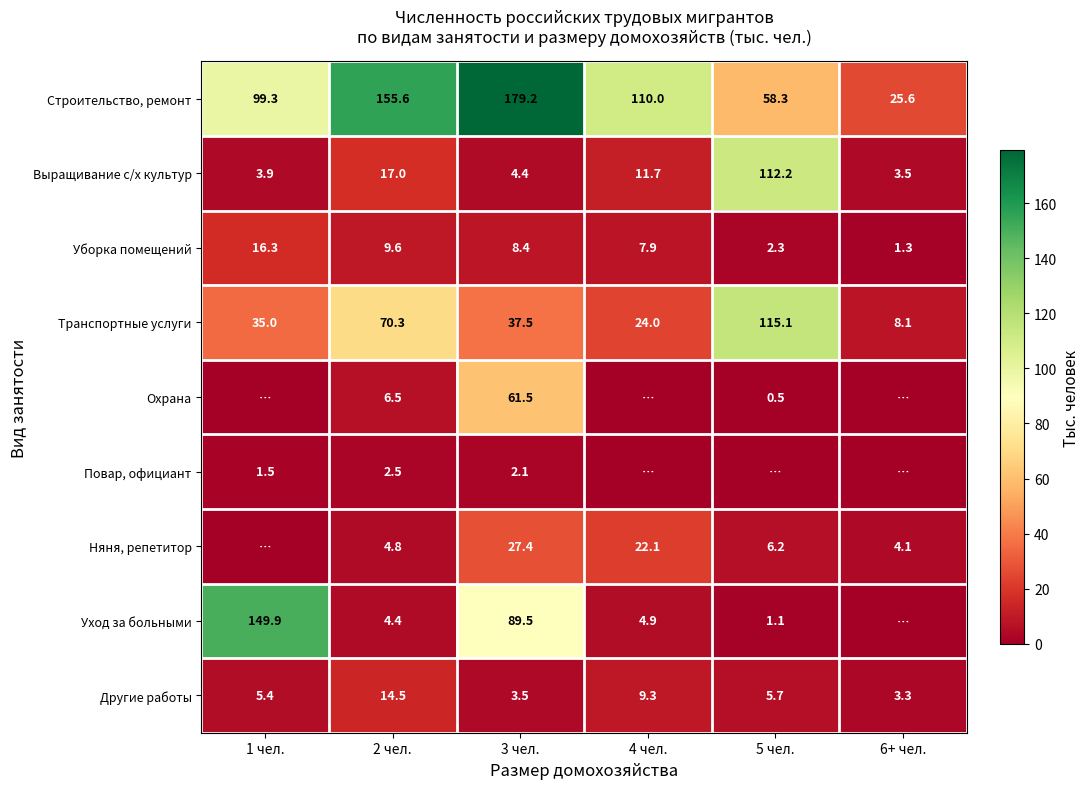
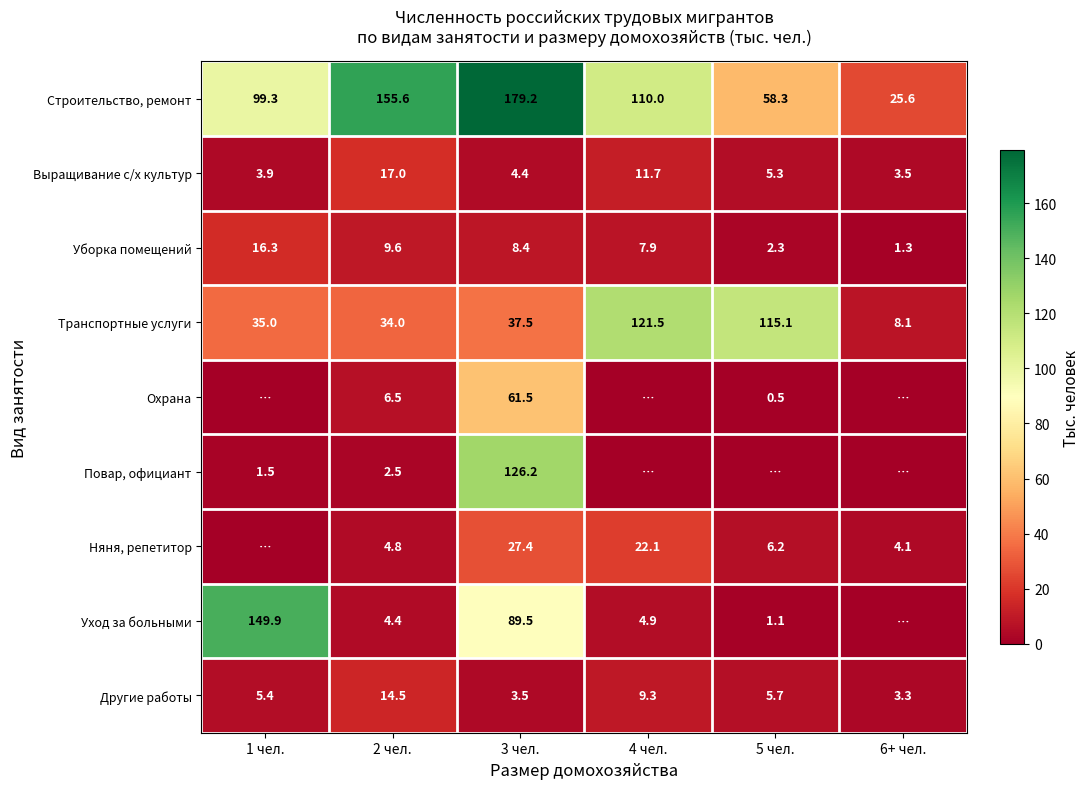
Выращивание с/х культур, 5 чел.: 112.2 -> 5.3
Транспортные услуги, 2 чел.: 70.3 -> 34.0
Транспортные услуги, 4 чел.: 24.0 -> 121.5
Повар, официант, 3 чел.: 2.1 -> 126.2
